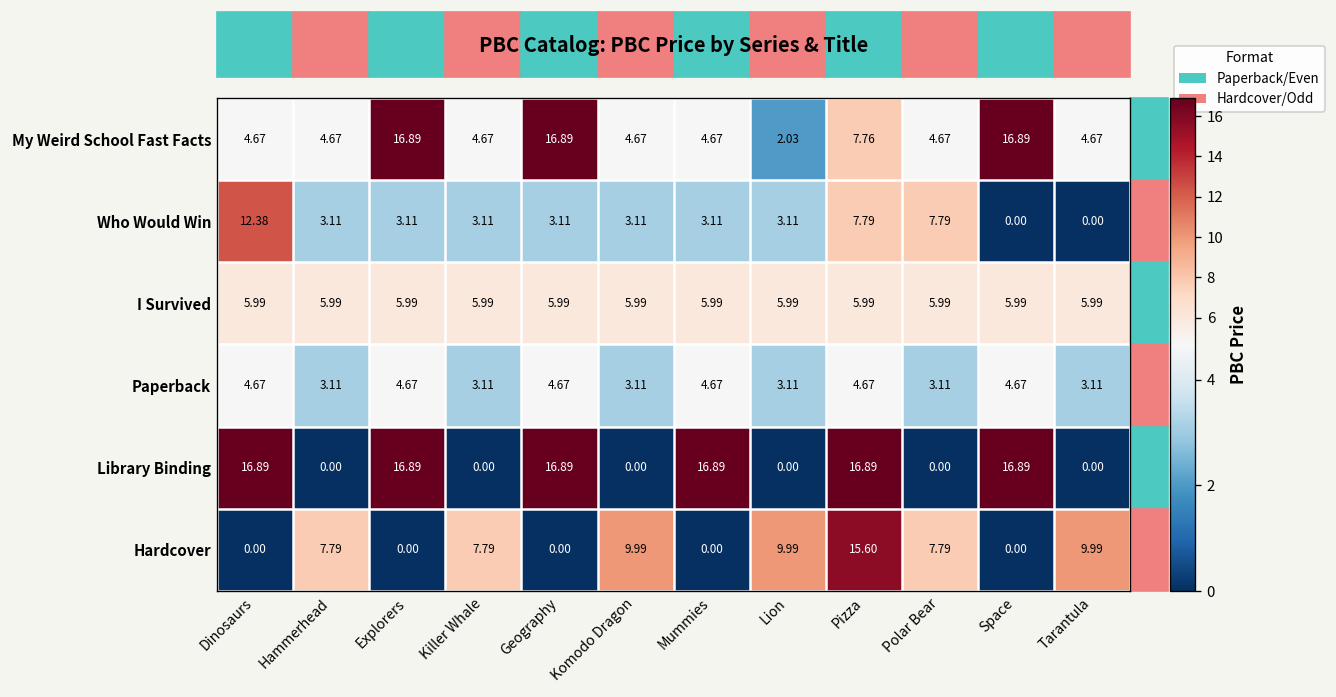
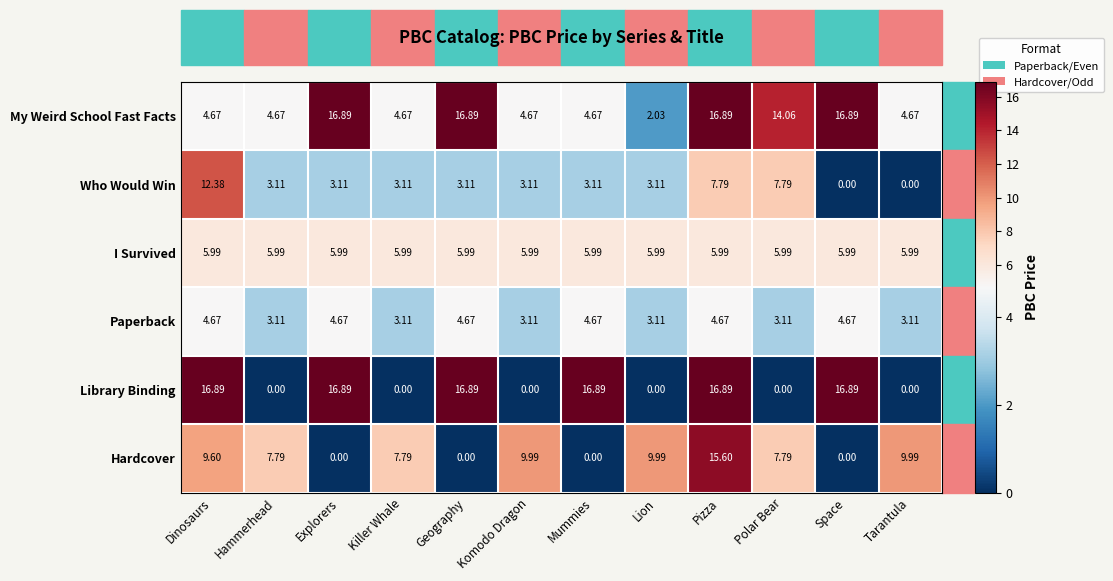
My Weird School Fast Facts, Pizza: 7.76 -> 16.89
My Weird School Fast Facts, Polar Bear: 4.67 -> 14.06
Hardcover, Dinosaurs: 0.00 -> 9.60
